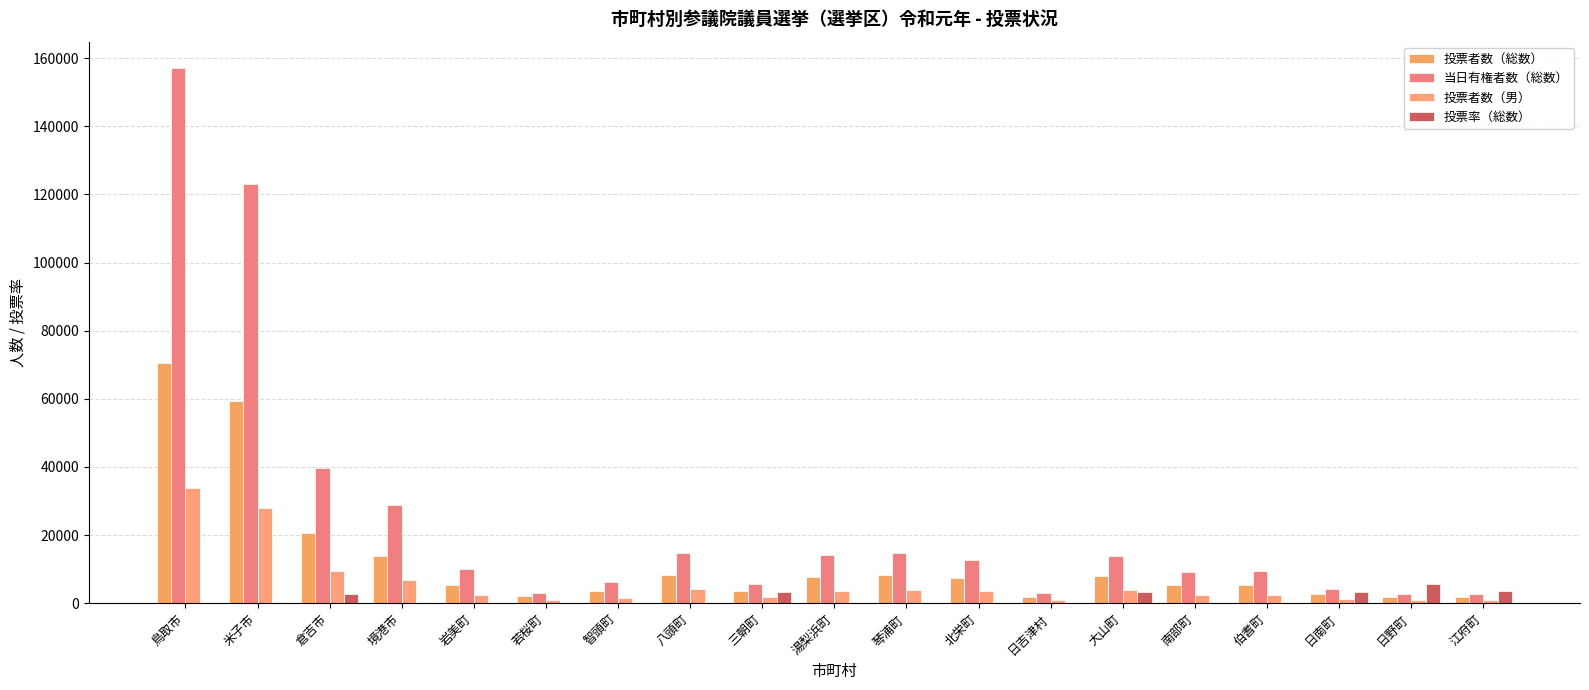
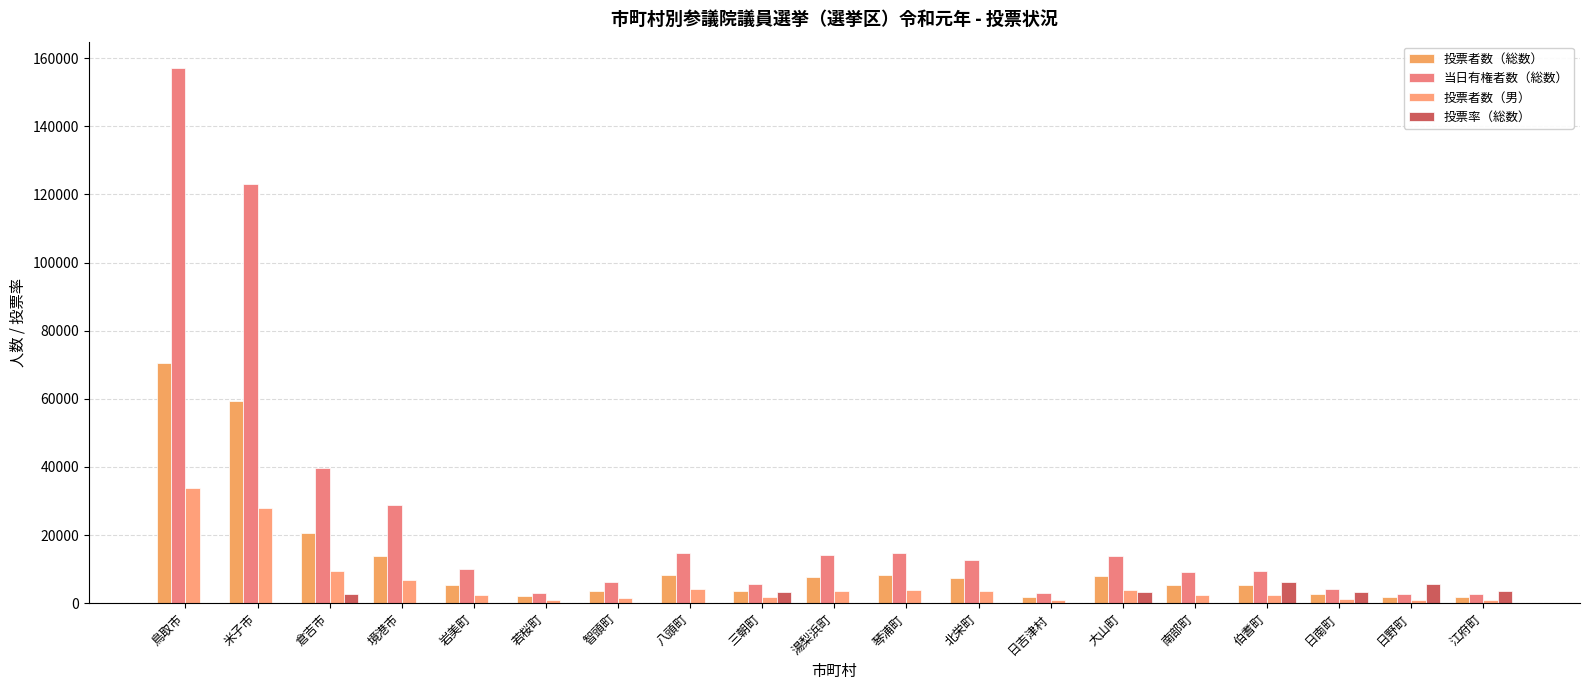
投票率（総数）, 伯耆町: 0 -> 6000
